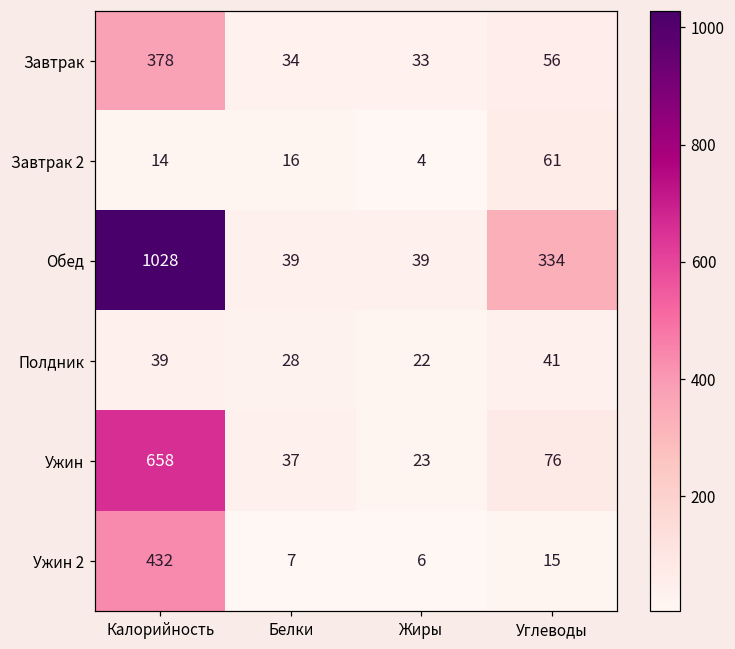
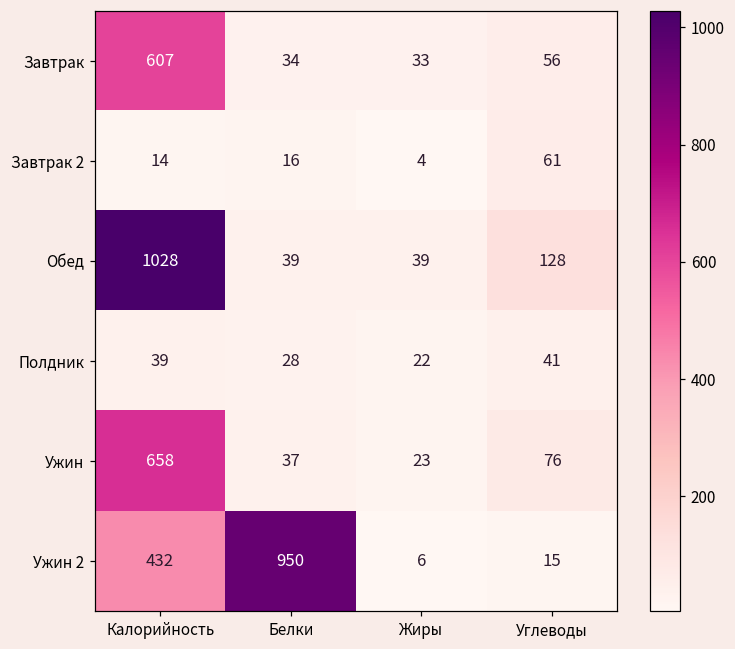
Завтрак, Калорийность: 378 -> 607
Обед, Углеводы: 334 -> 128
Ужин 2, Белки: 7 -> 950
